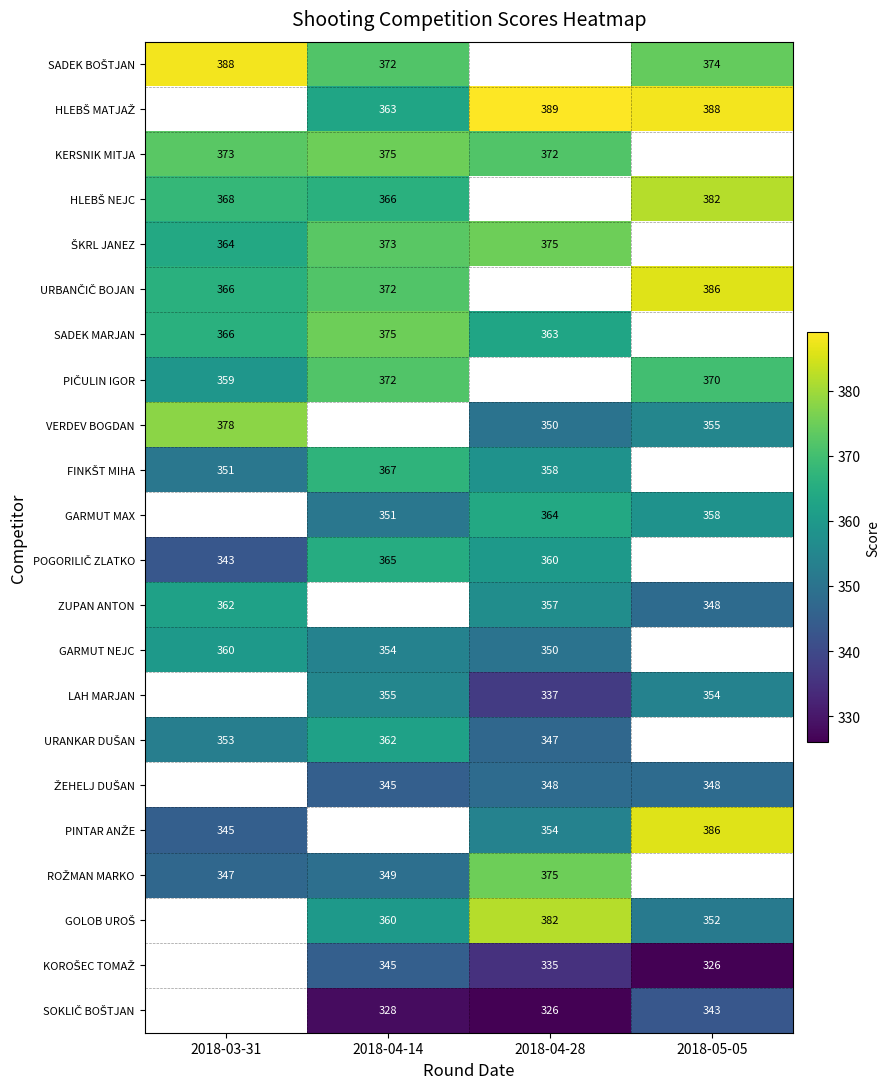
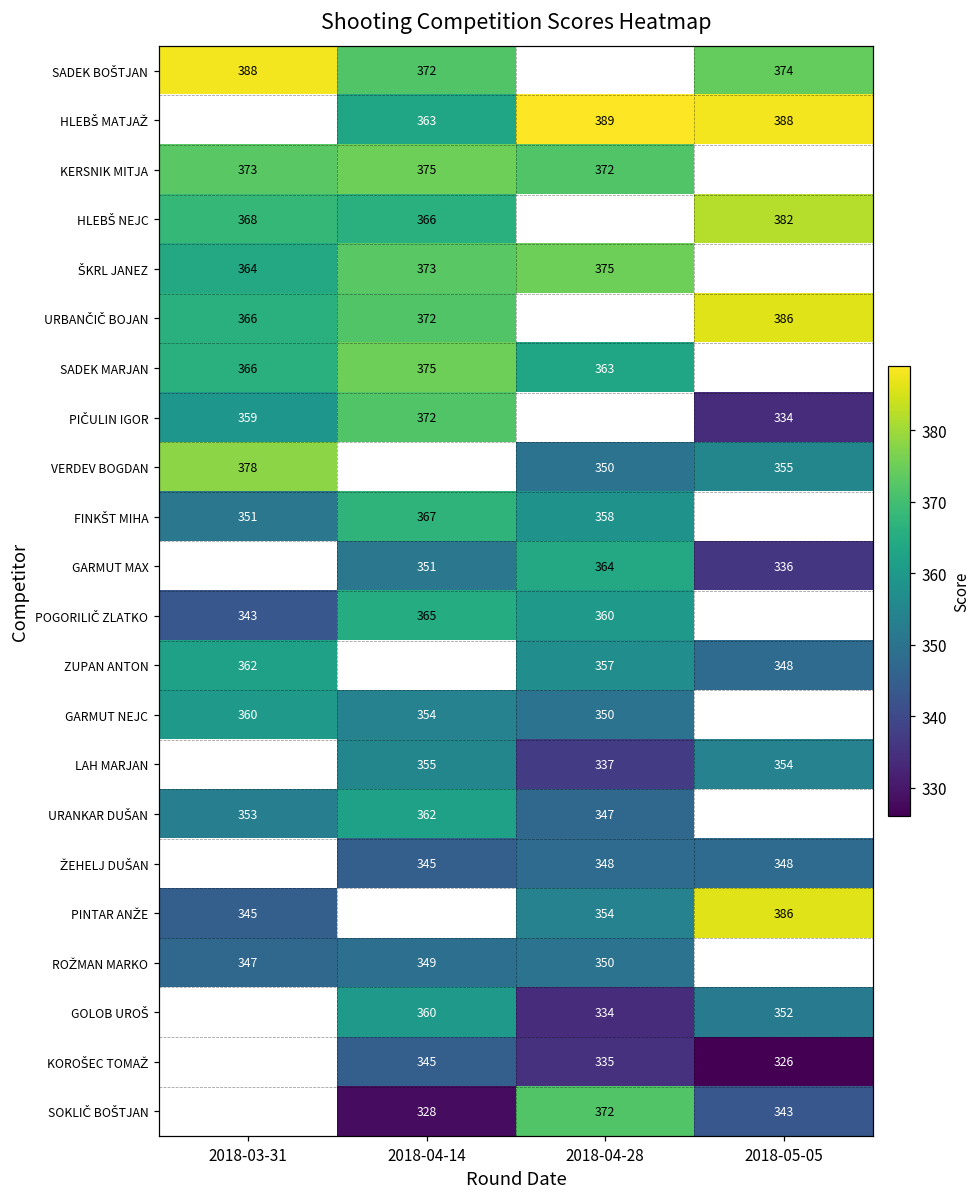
PIČULIN IGOR, 2018-05-05: 370 -> 334
GARMUT MAX, 2018-05-05: 358 -> 336
ROŽMAN MARKO, 2018-04-28: 375 -> 350
GOLOB UROŠ, 2018-04-28: 382 -> 334
SOKLIČ BOŠTJAN, 2018-04-28: 326 -> 372
